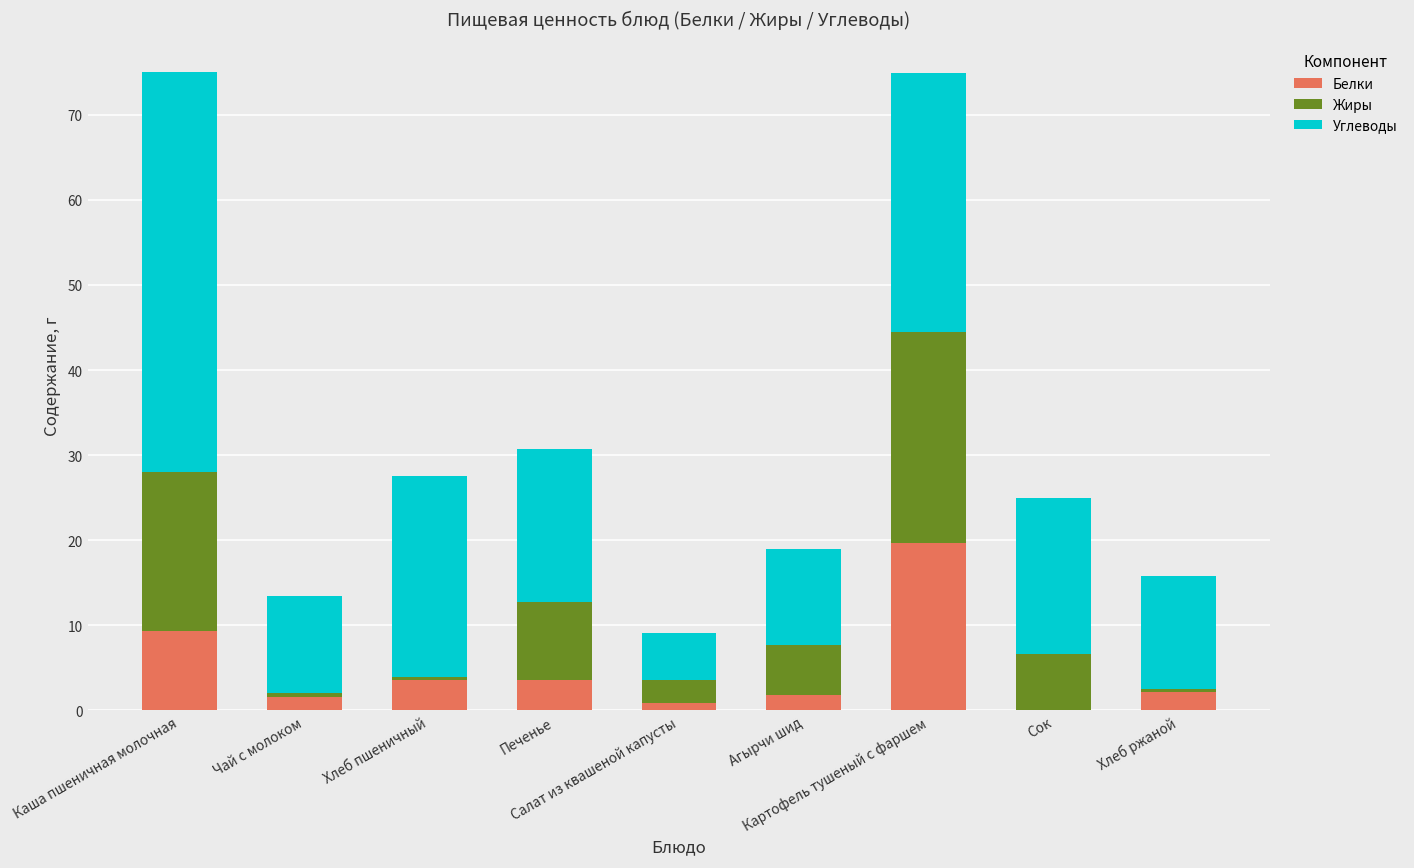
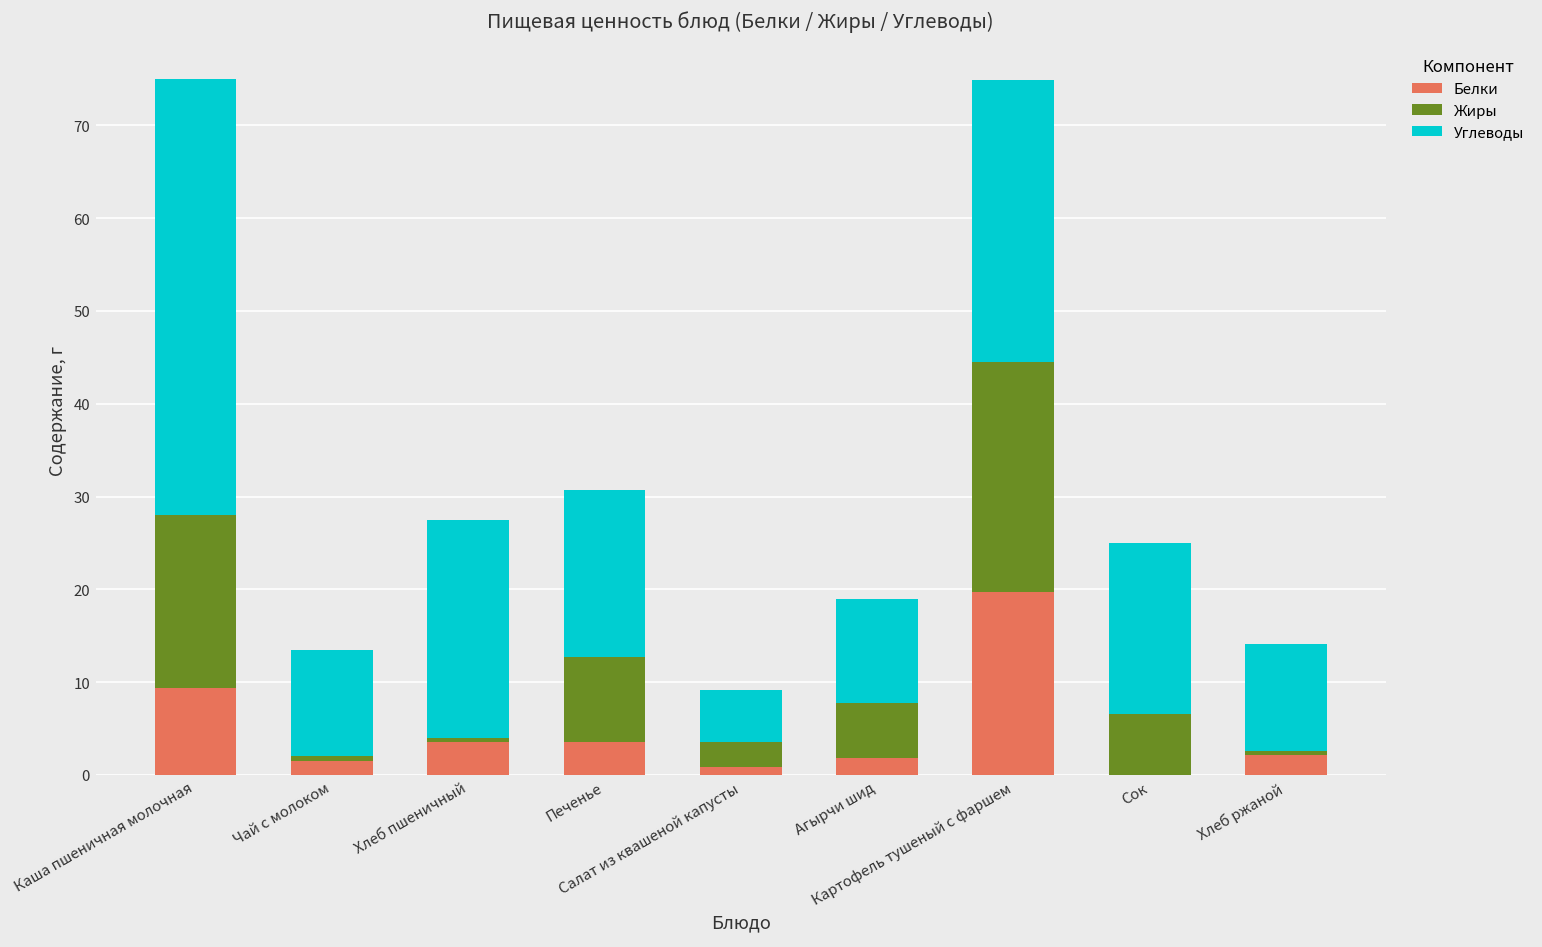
Углеводы, Хлеб ржаной: 13 -> 12
